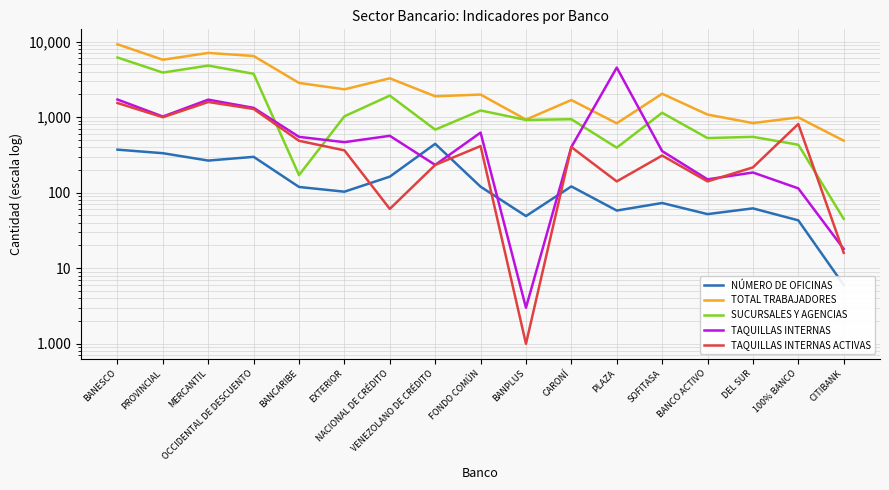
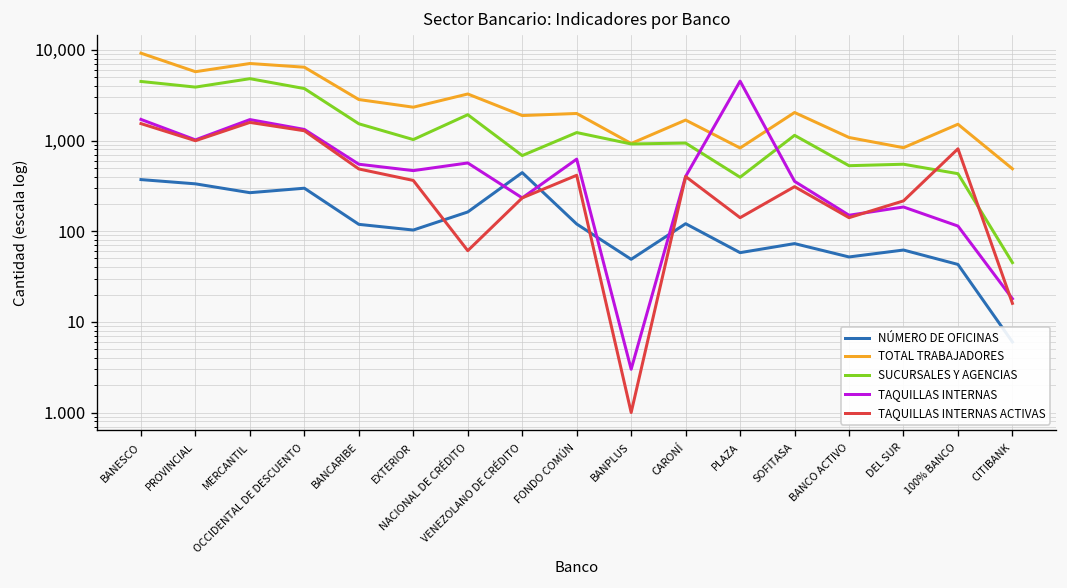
SUCURSALES Y AGENCIAS, BANESCO: 6,000 -> 4,000
SUCURSALES Y AGENCIAS, BANCARIBE: 170 -> 1,500
TOTAL TRABAJADORES, 100% BANCO: 1,000 -> 1,500
